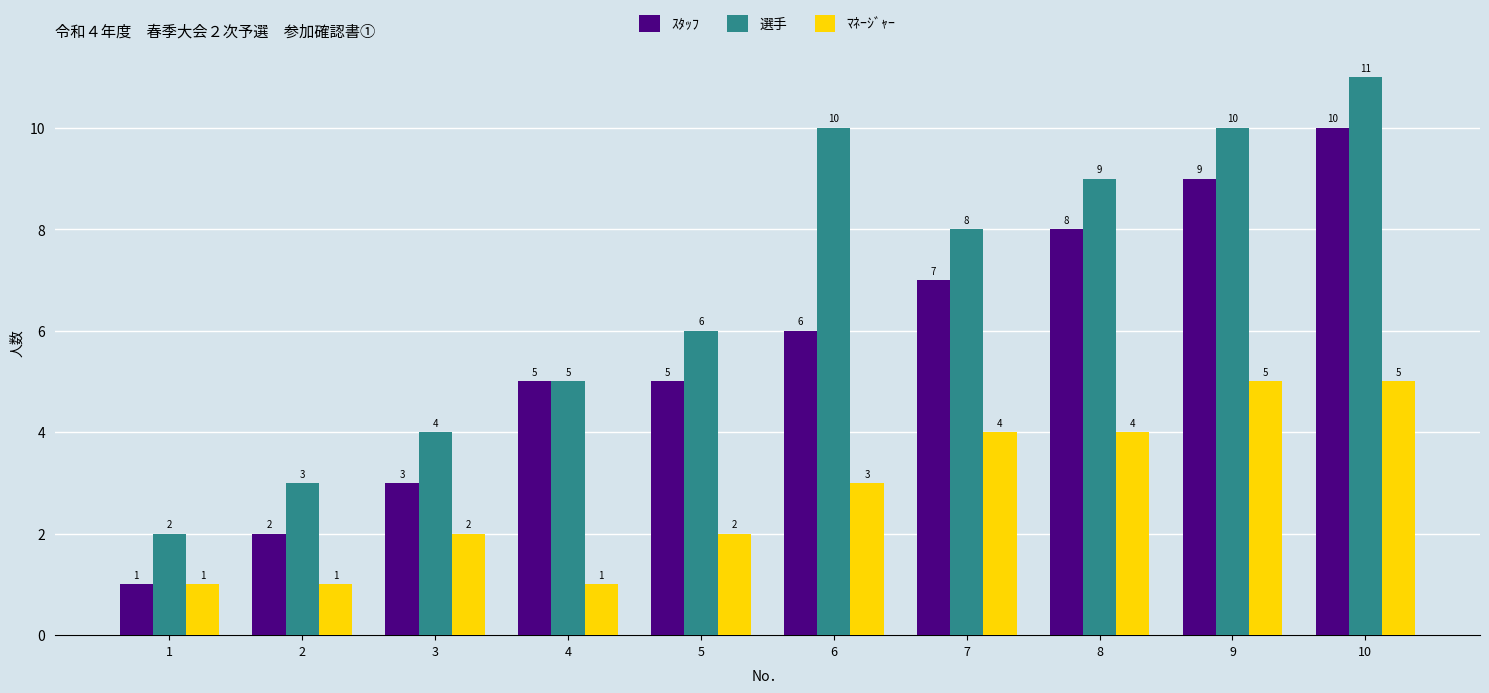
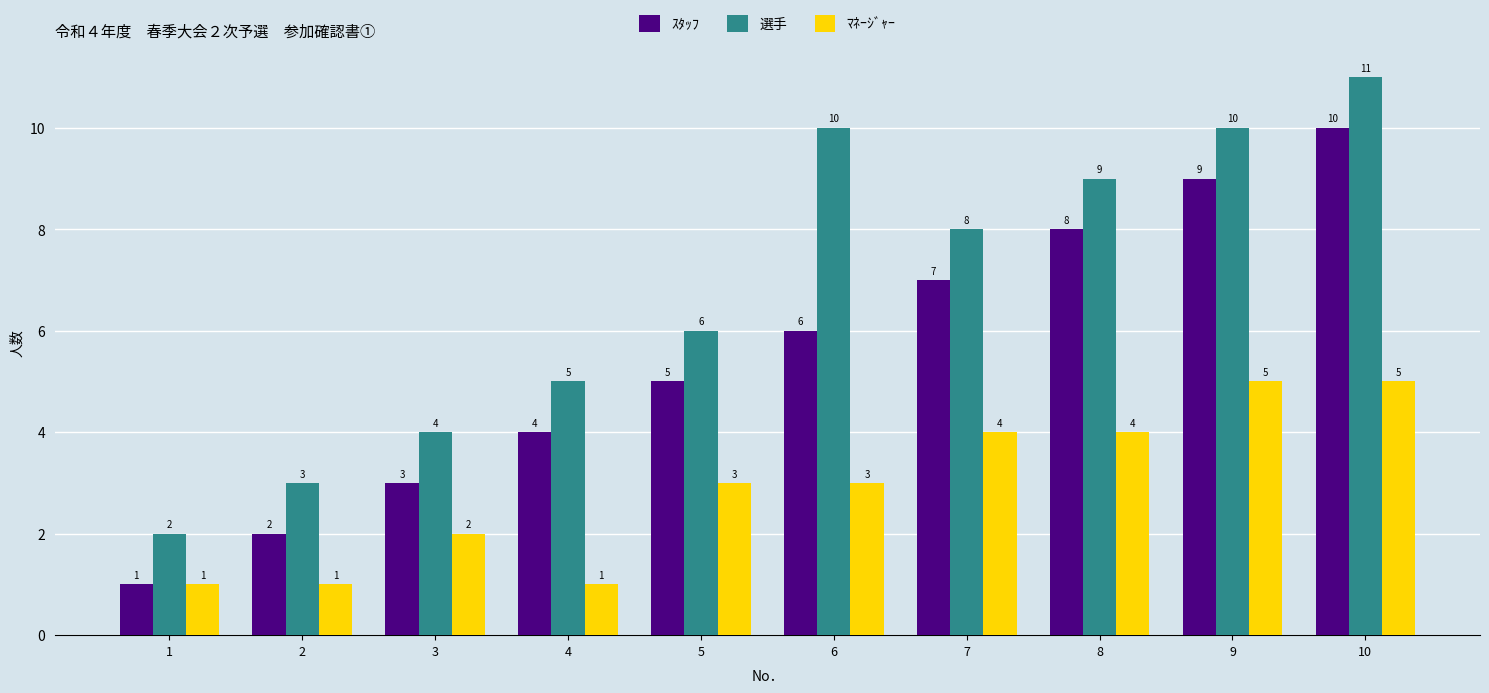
ｽﾀｯﾌ, 4: 5 -> 4
ﾏﾈｰｼﾞｬｰ, 5: 2 -> 3
